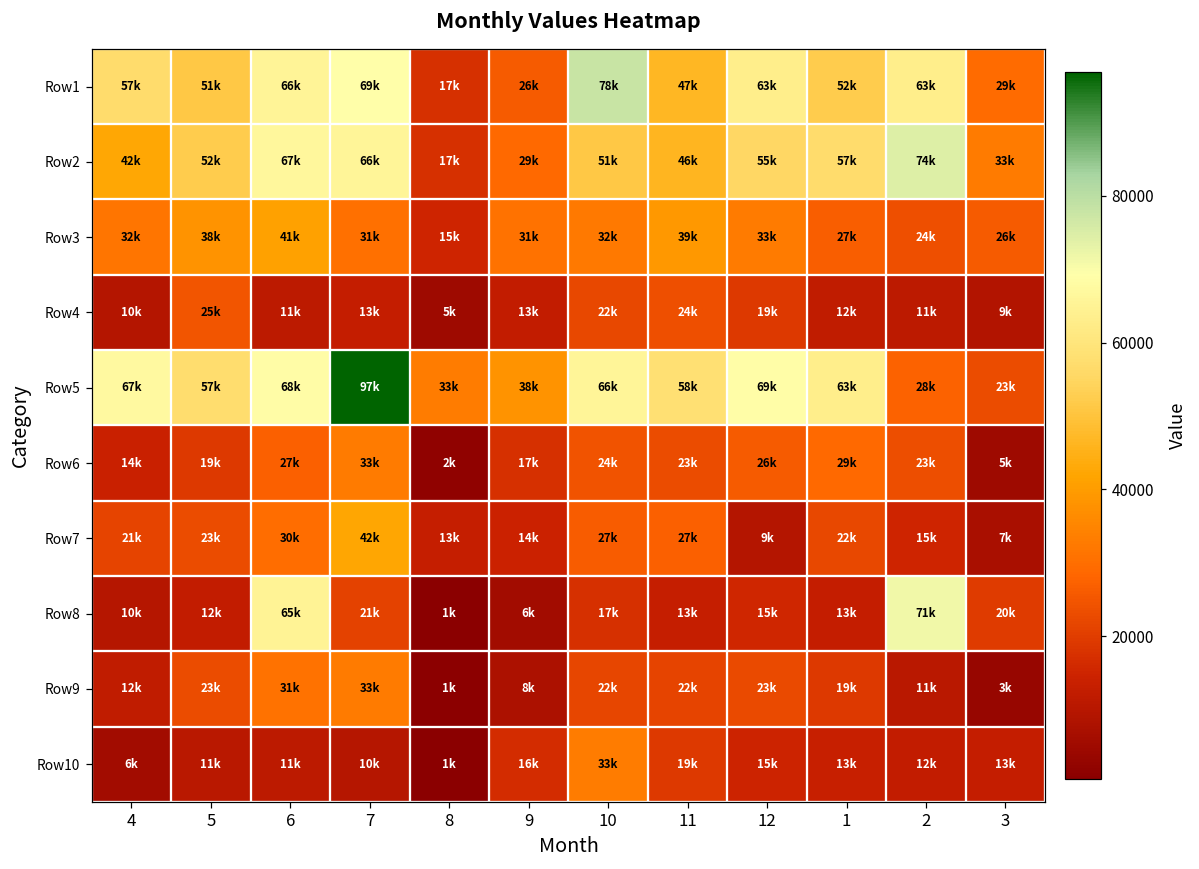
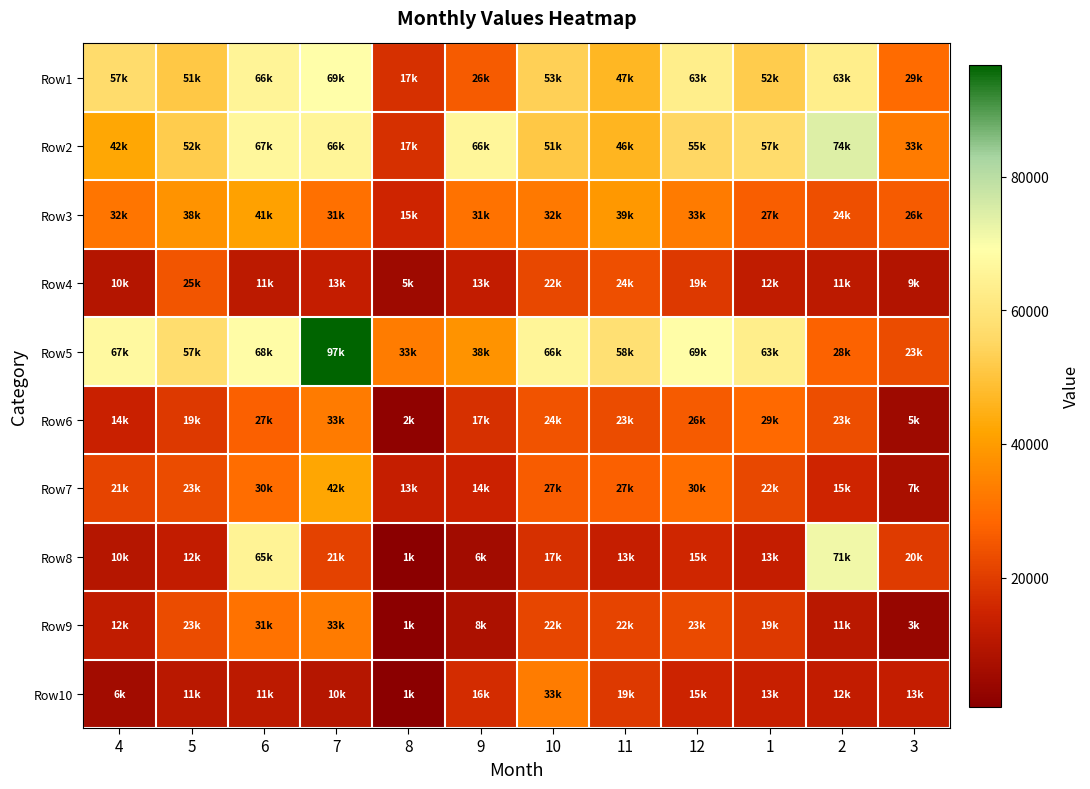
Row1, 10: 78k -> 53k
Row2, 9: 29k -> 66k
Row7, 12: 9k -> 30k
